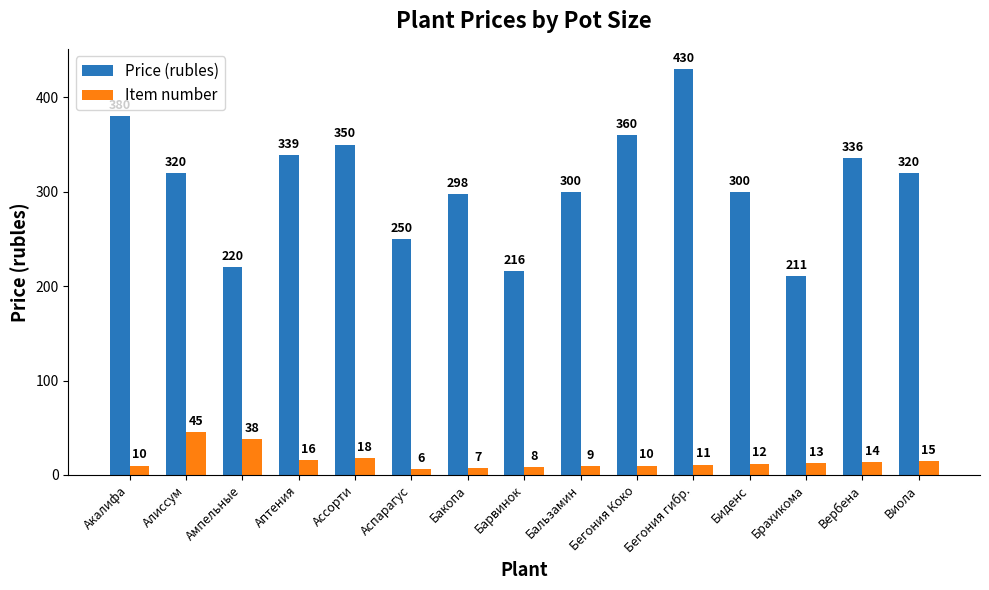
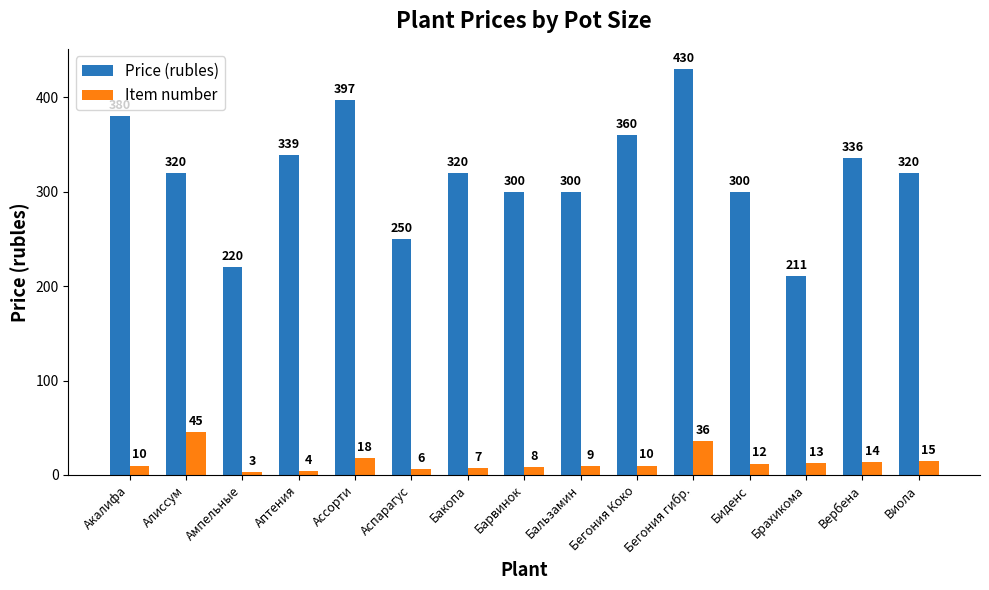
Item number, Ампельные: 38 -> 3
Item number, Аптения: 16 -> 4
Price (rubles), Ассорти: 350 -> 397
Price (rubles), Бакопа: 298 -> 320
Price (rubles), Барвинок: 216 -> 300
Item number, Бегония гибр.: 11 -> 36
